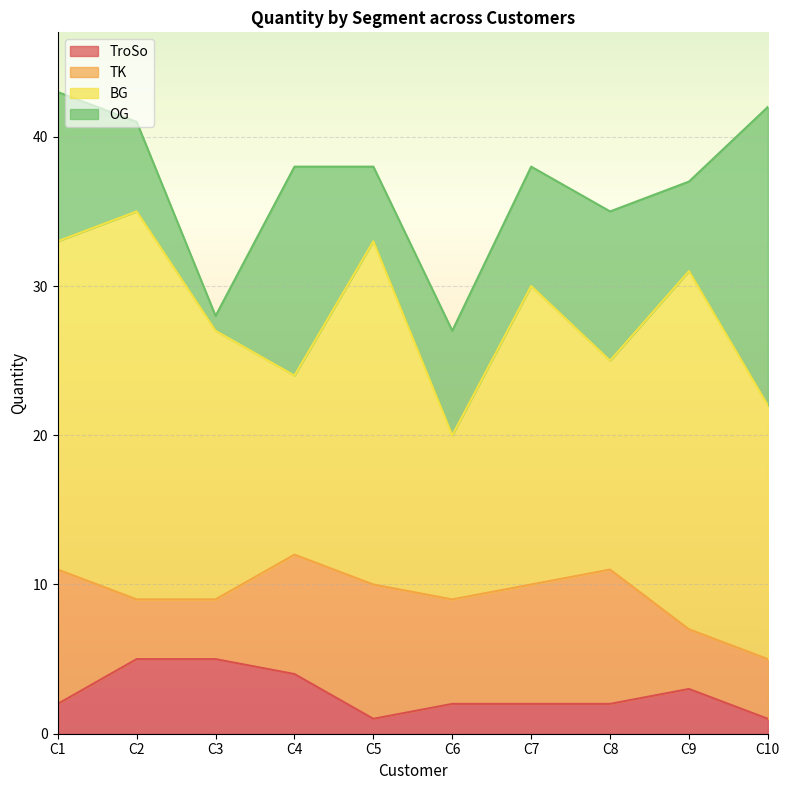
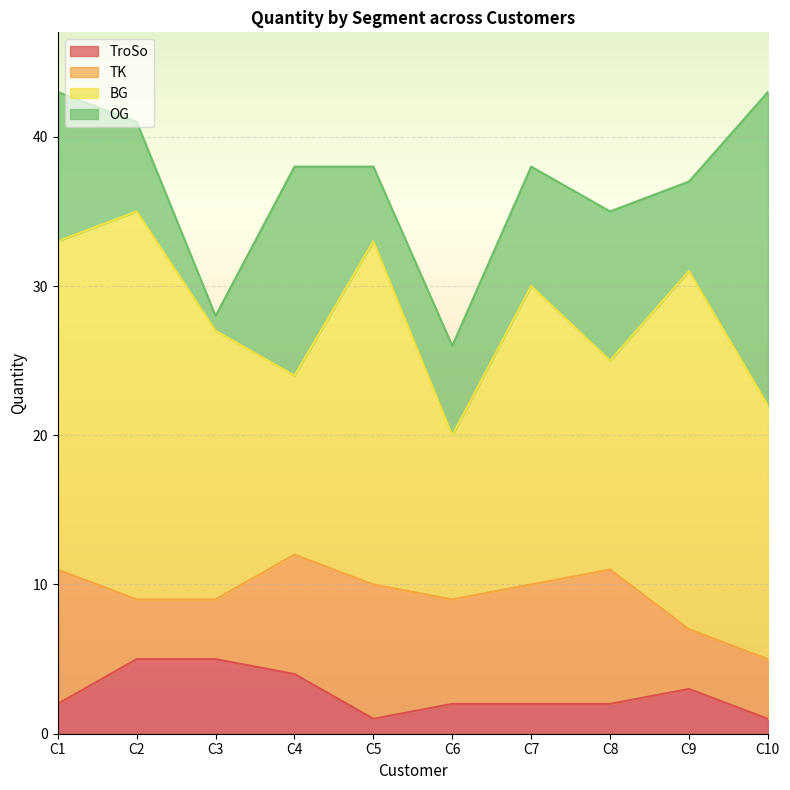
OG, C6: 7 -> 6
OG, C10: 20 -> 21
